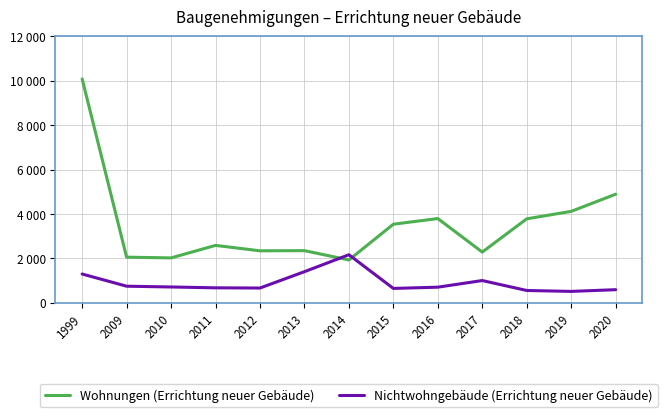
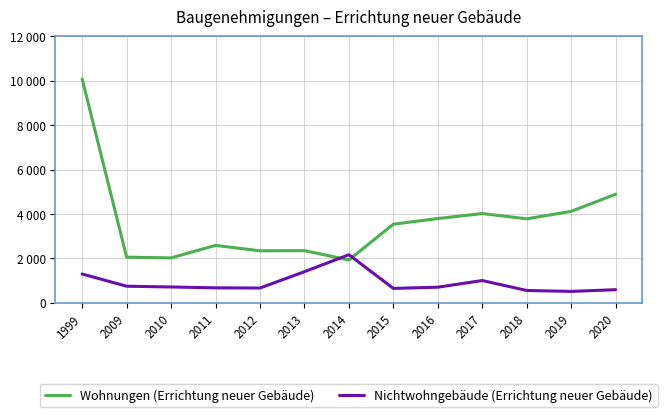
Wohnungen (Errichtung neuer Gebäude), 2017: 2300 -> 4000
